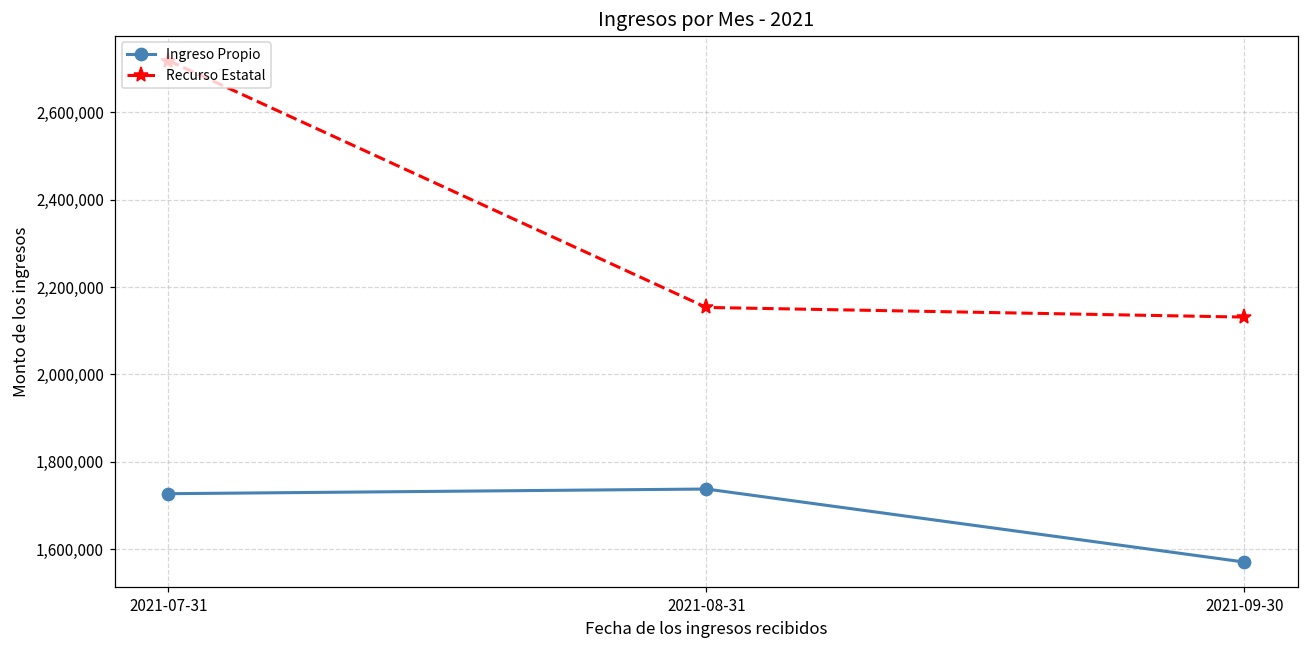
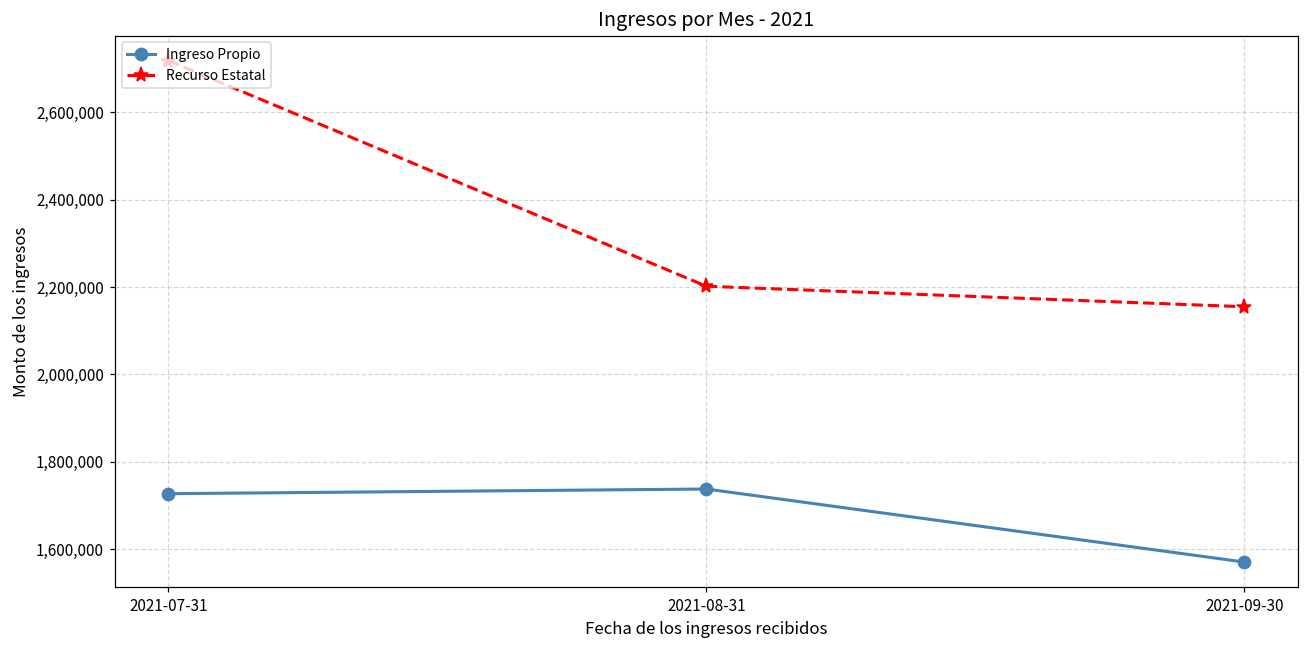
Recurso Estatal, 2021-08-31: 2,150,000 -> 2,200,000
Recurso Estatal, 2021-09-30: 2,130,000 -> 2,150,000
